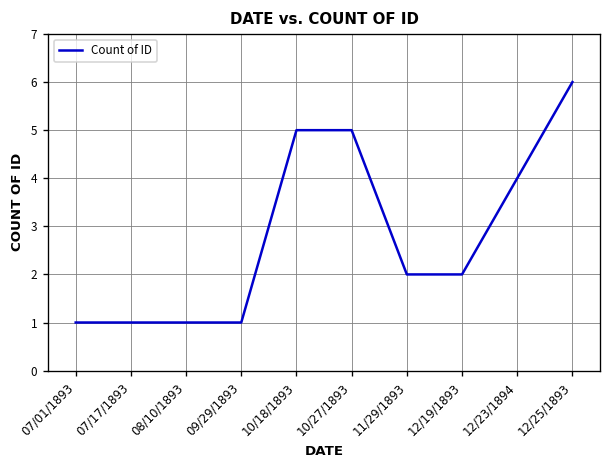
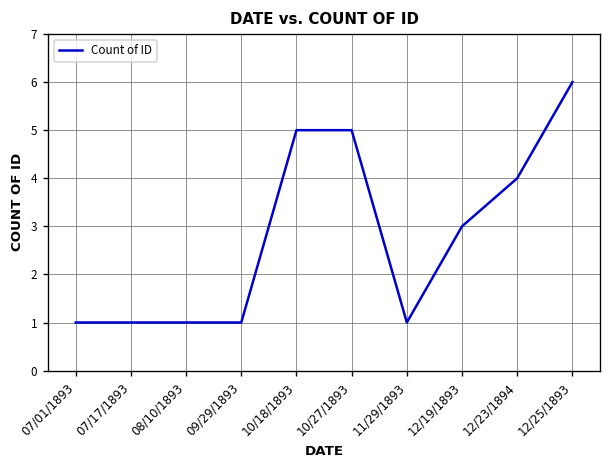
11/29/1893: 2 -> 1
12/19/1893: 2 -> 3
